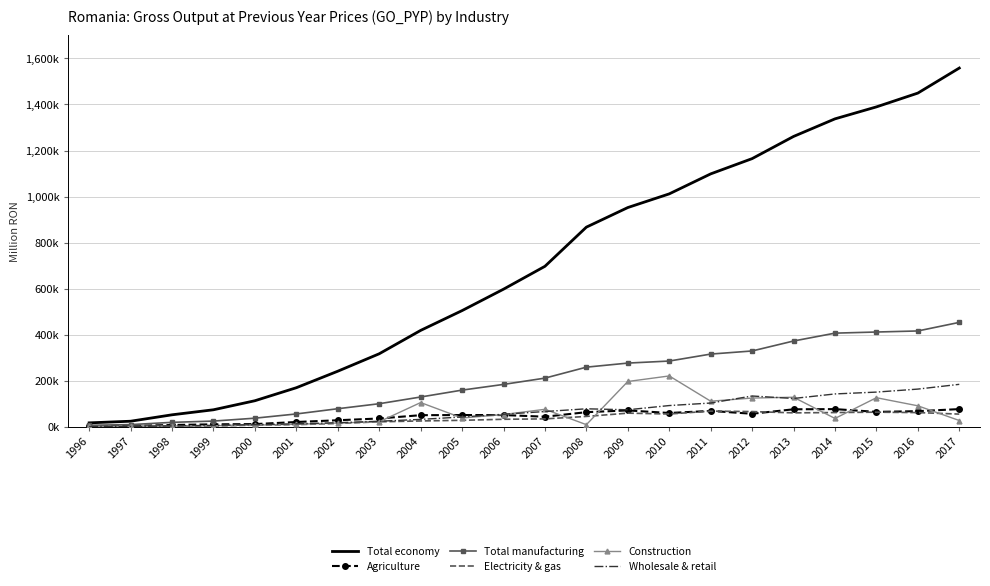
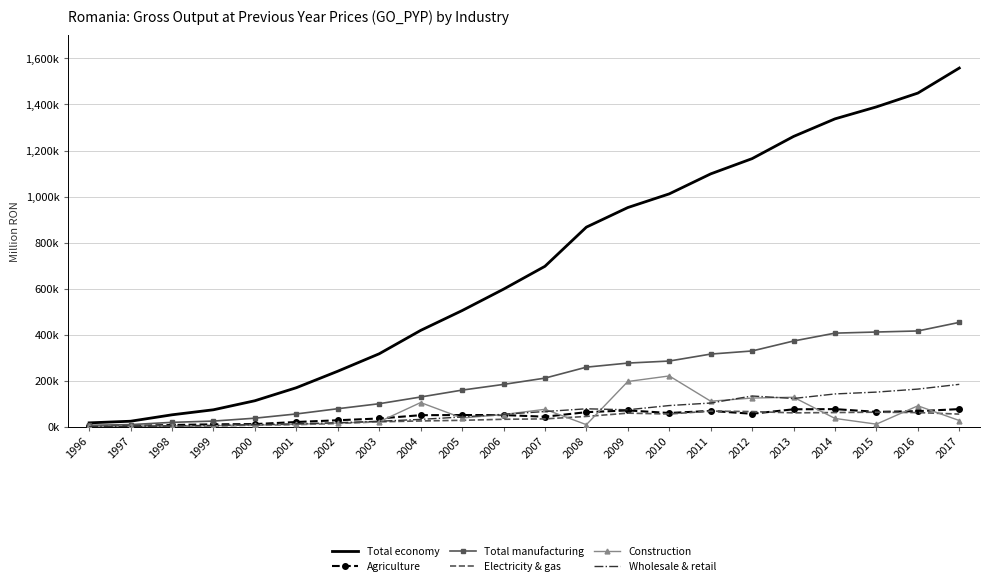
Construction, 2015: 130,000 -> 10,000
